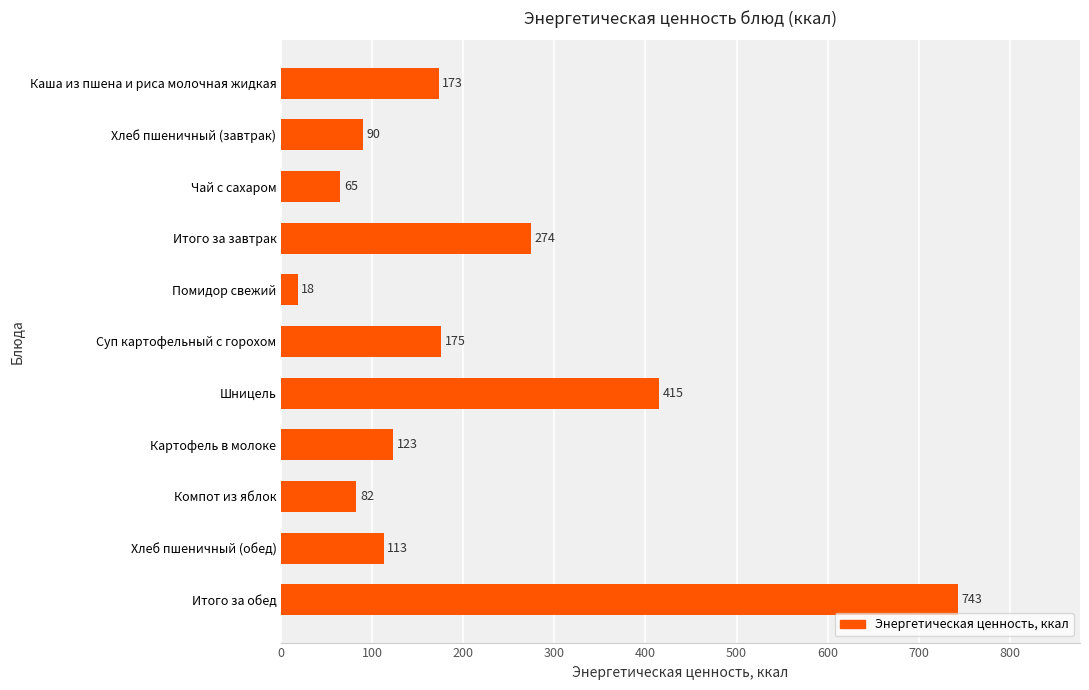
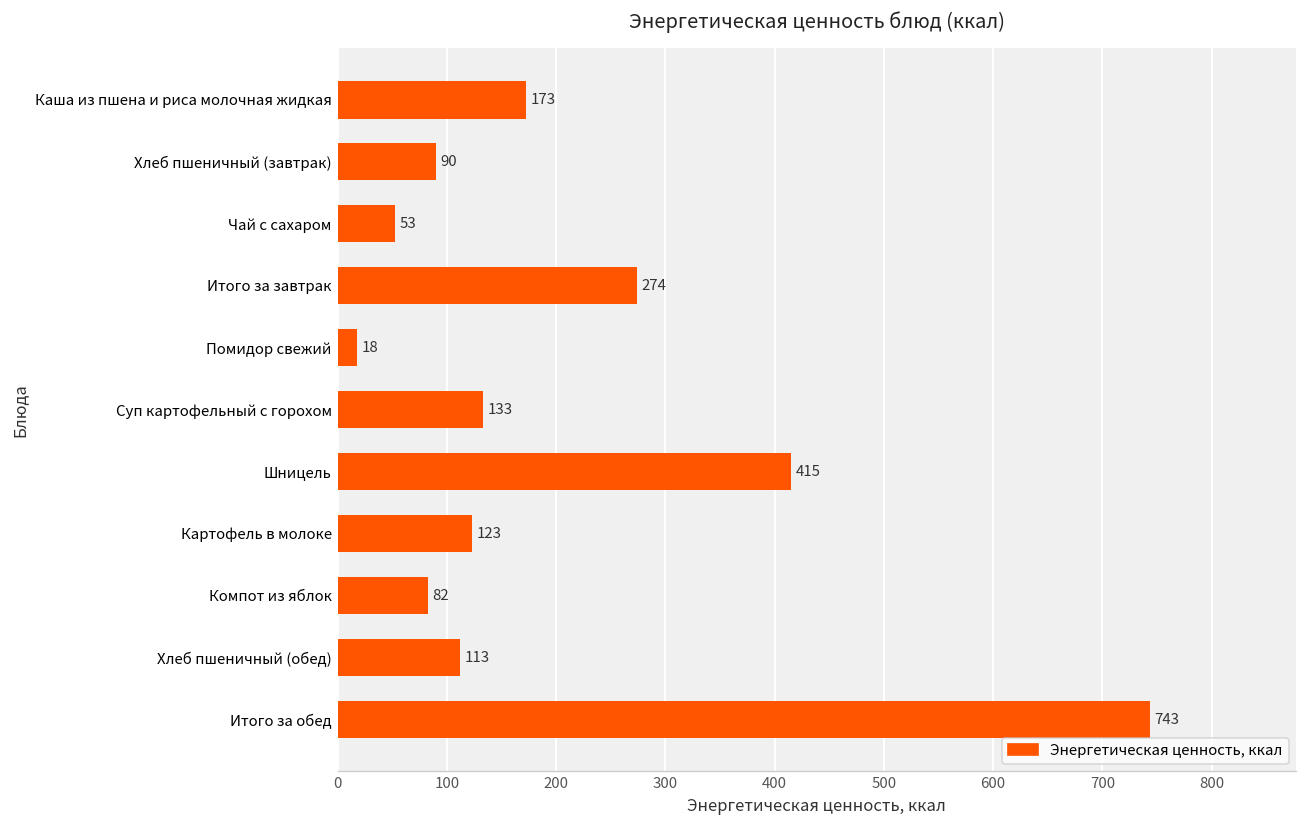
Чай с сахаром: 65 -> 53
Суп картофельный с горохом: 175 -> 133
